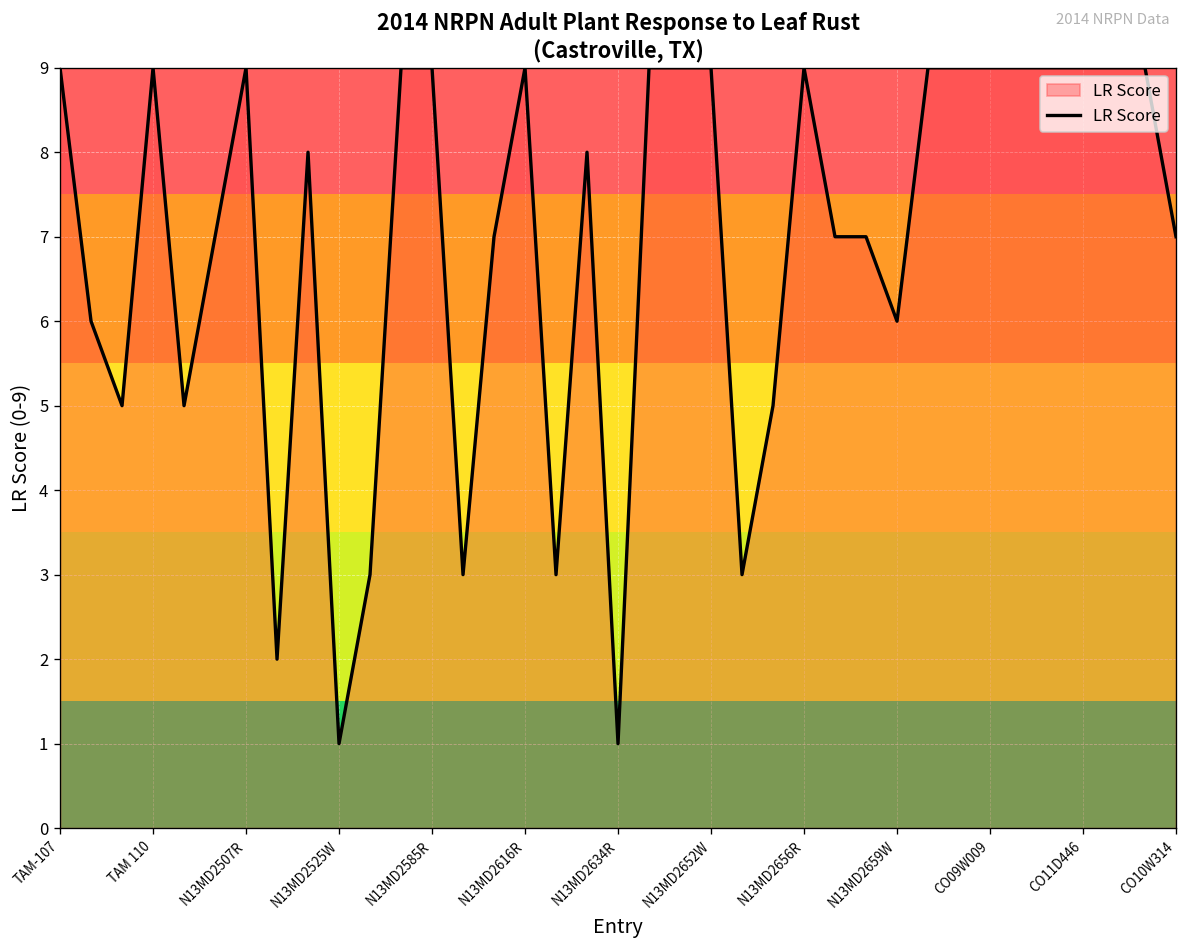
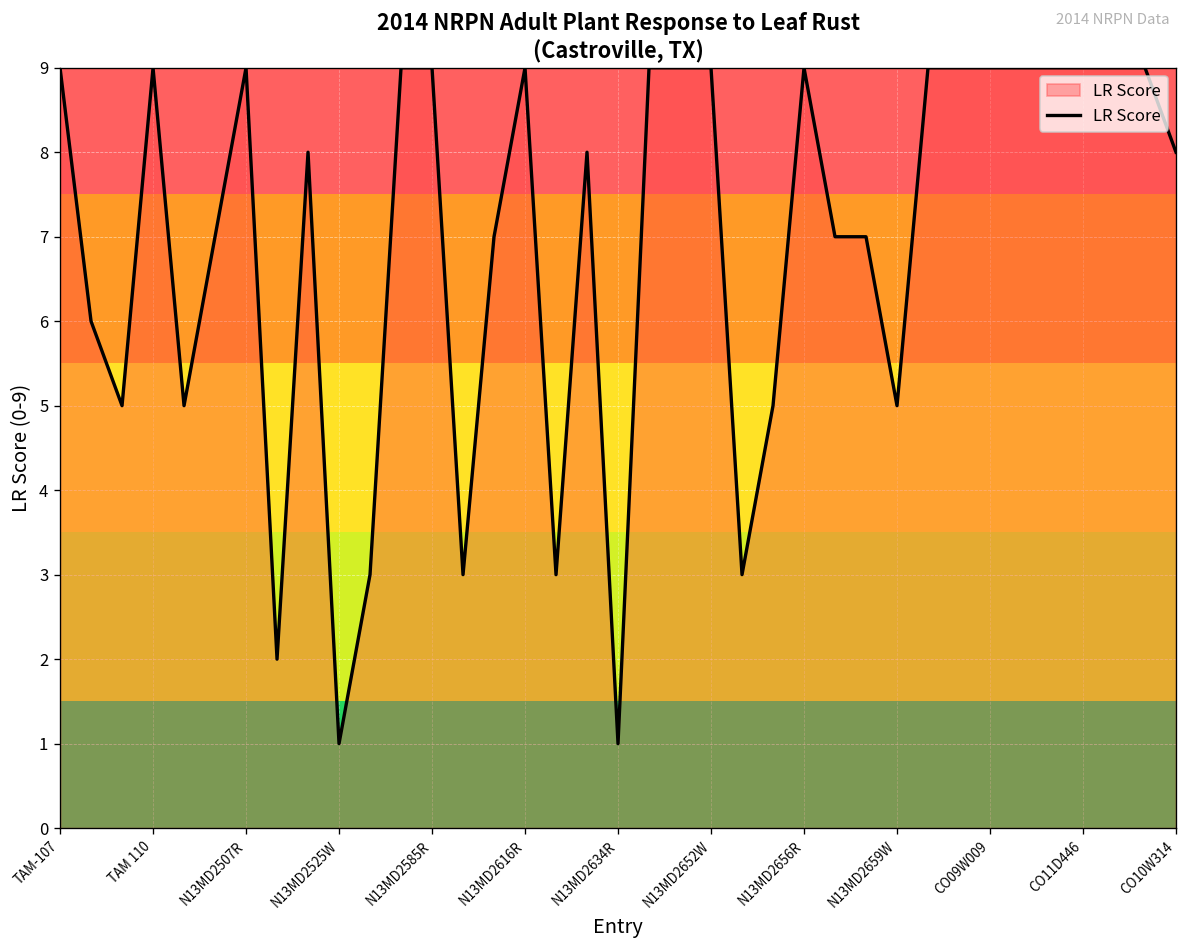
N13MD2659W: 6 -> 5
CO10W314: 7 -> 8
